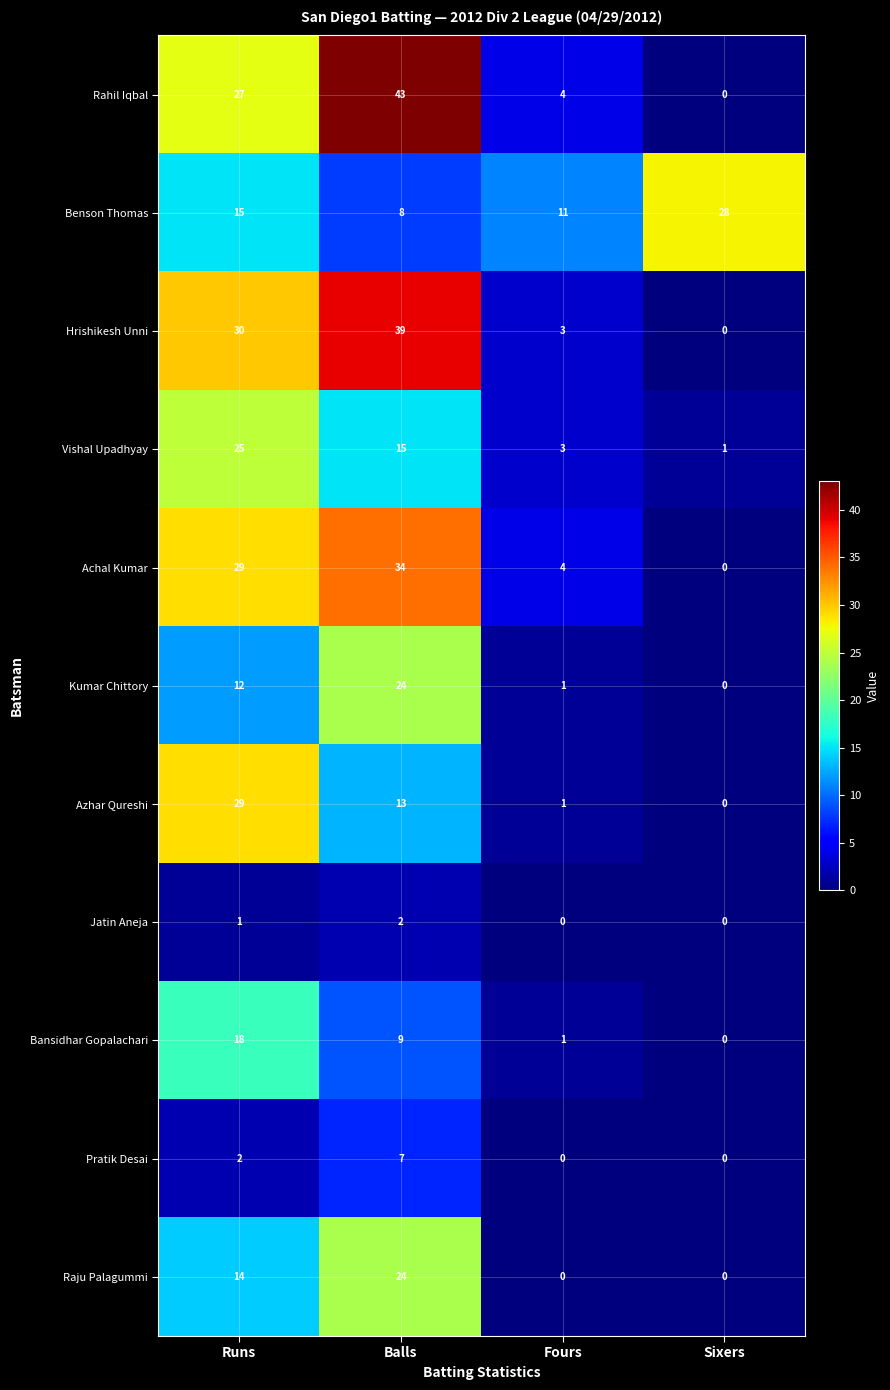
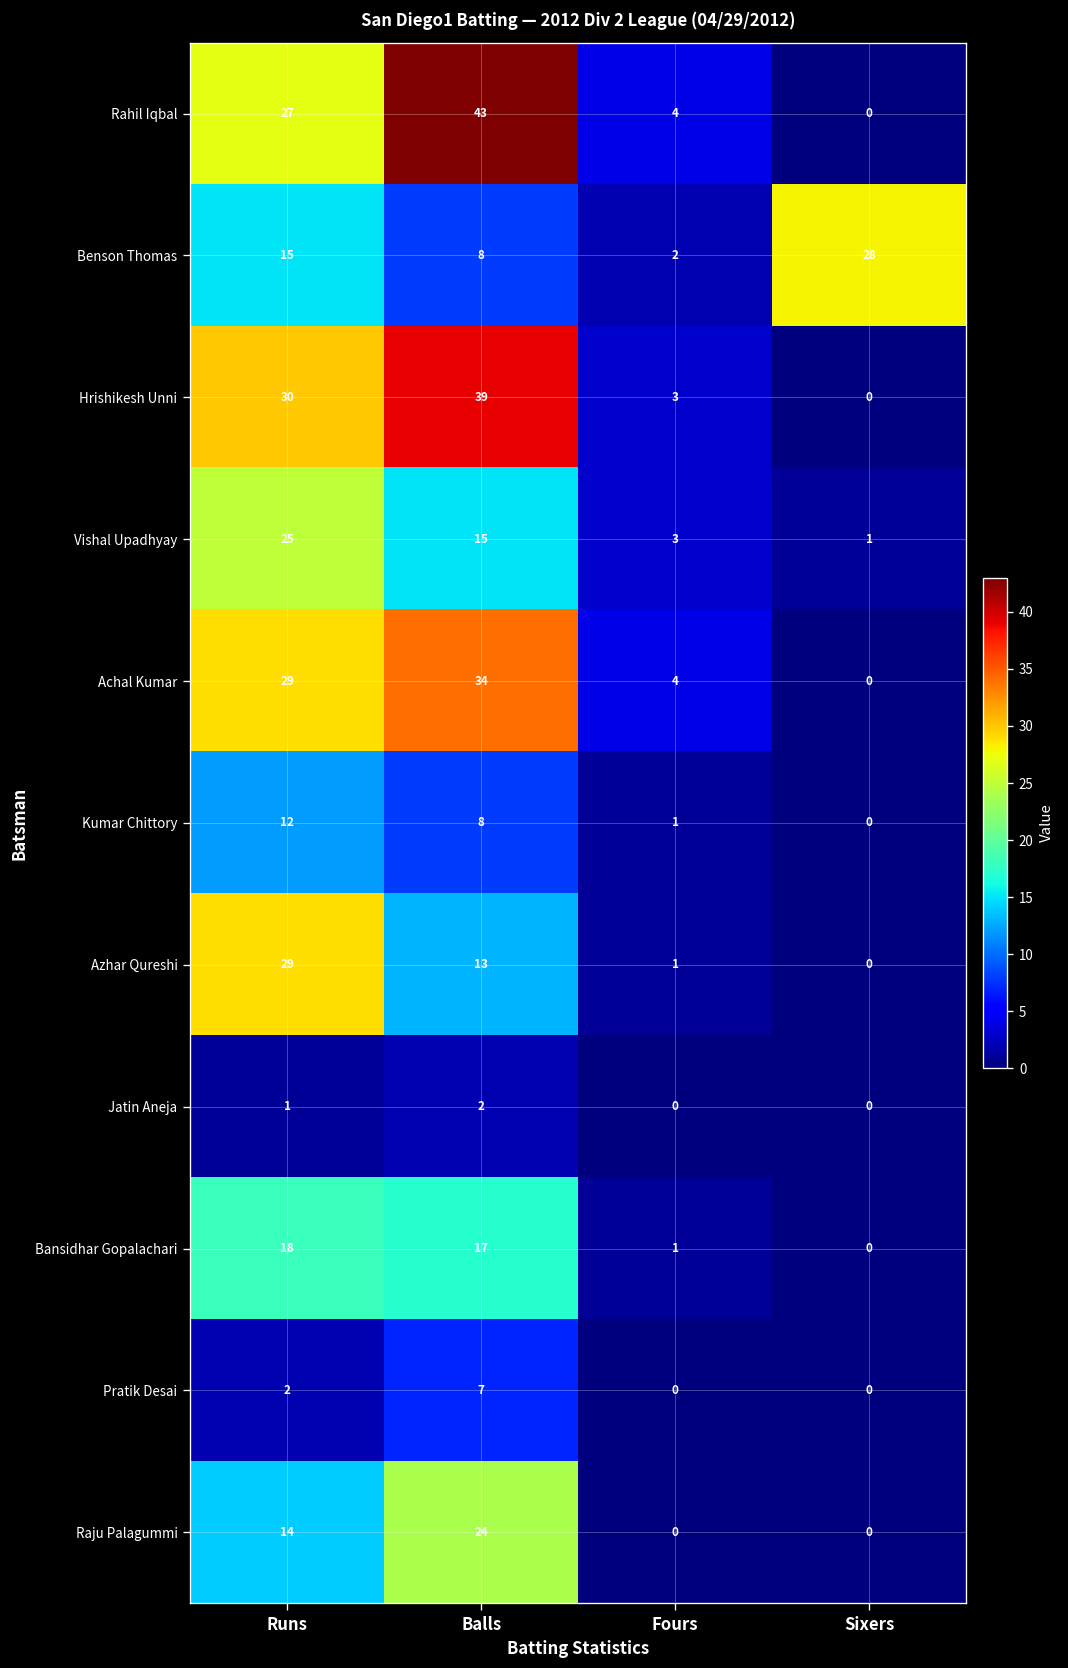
Benson Thomas, Fours: 11 -> 2
Kumar Chittory, Balls: 24 -> 8
Bansidhar Gopalachari, Balls: 9 -> 17
